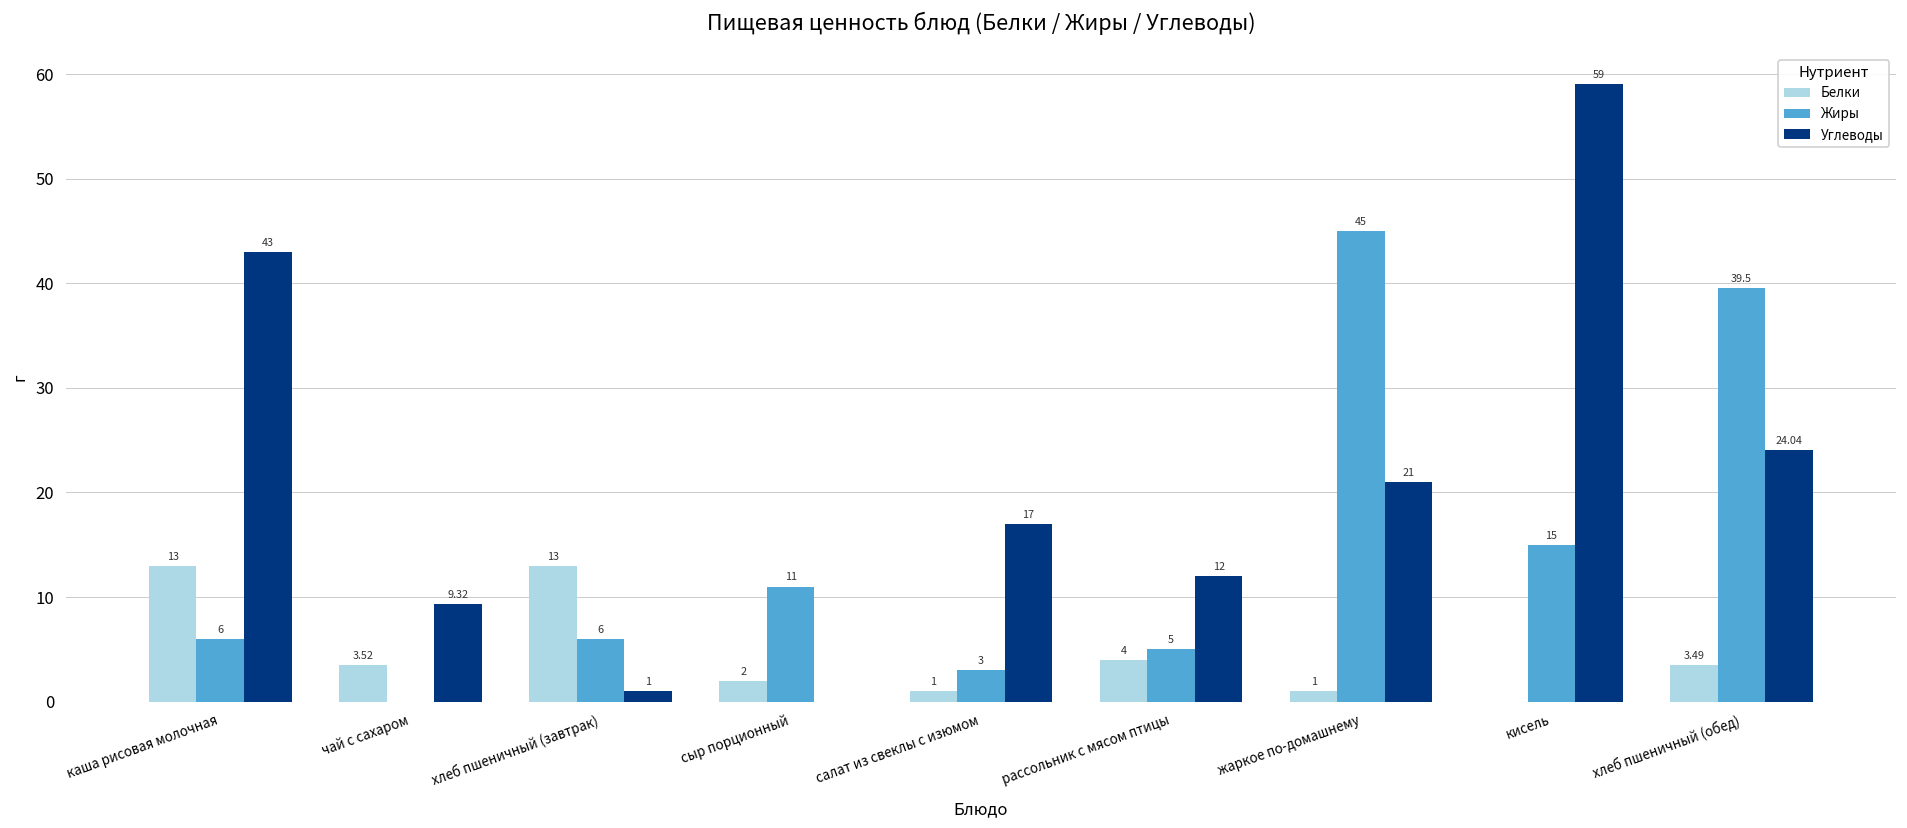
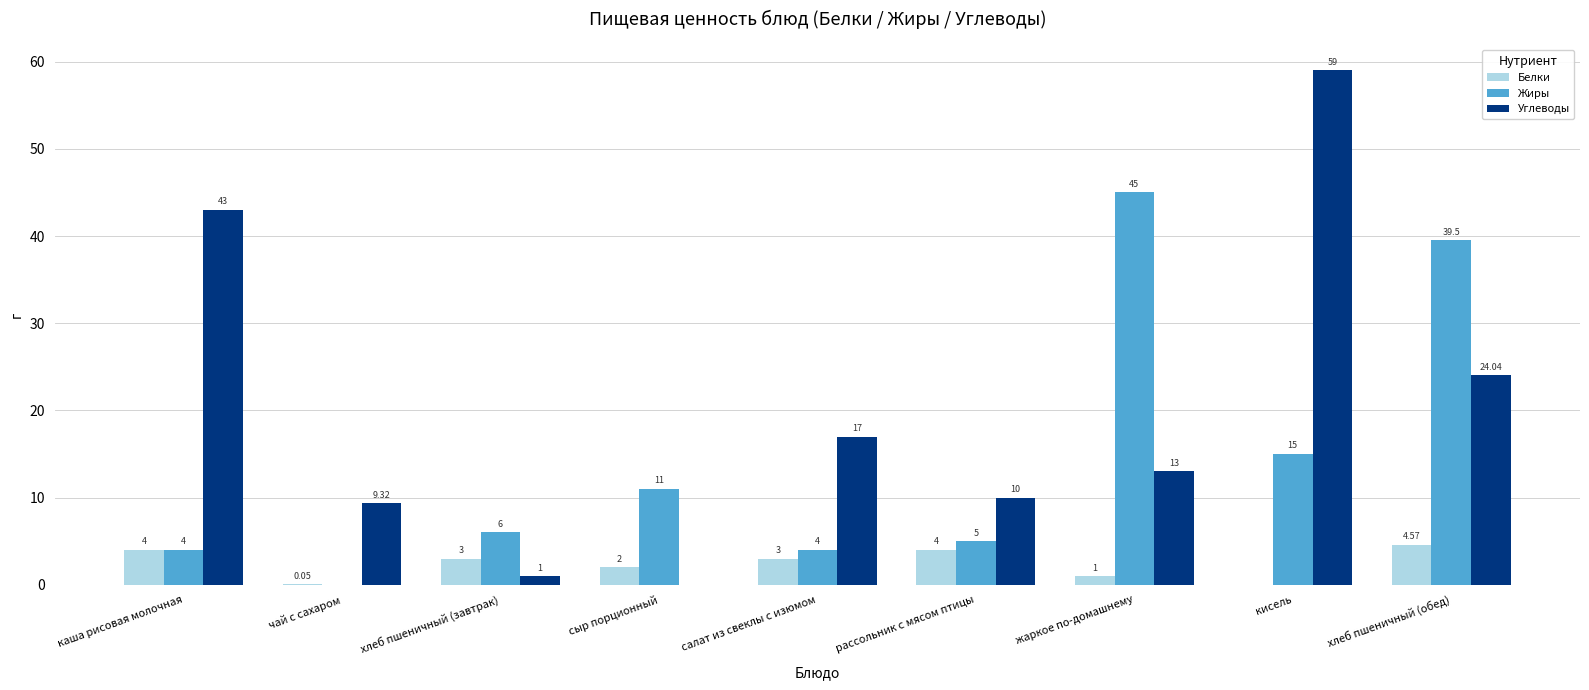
Белки, каша рисовая молочная: 13 -> 4
Жиры, каша рисовая молочная: 6 -> 4
Белки, чай с сахаром: 3.52 -> 0.05
Белки, хлеб пшеничный (завтрак): 13 -> 3
Белки, салат из свеклы с изюмом: 1 -> 3
Жиры, салат из свеклы с изюмом: 3 -> 4
Углеводы, рассольник с мясом птицы: 12 -> 10
Углеводы, жаркое по-домашнему: 21 -> 13
Белки, хлеб пшеничный (обед): 3.49 -> 4.57
